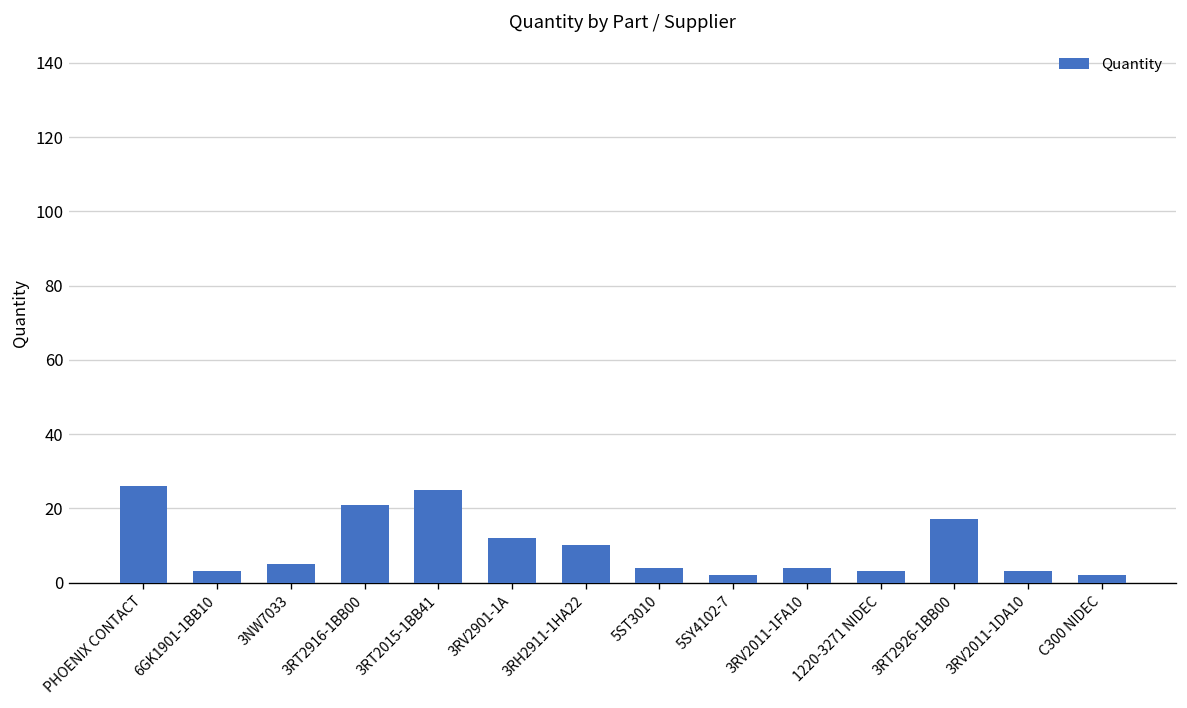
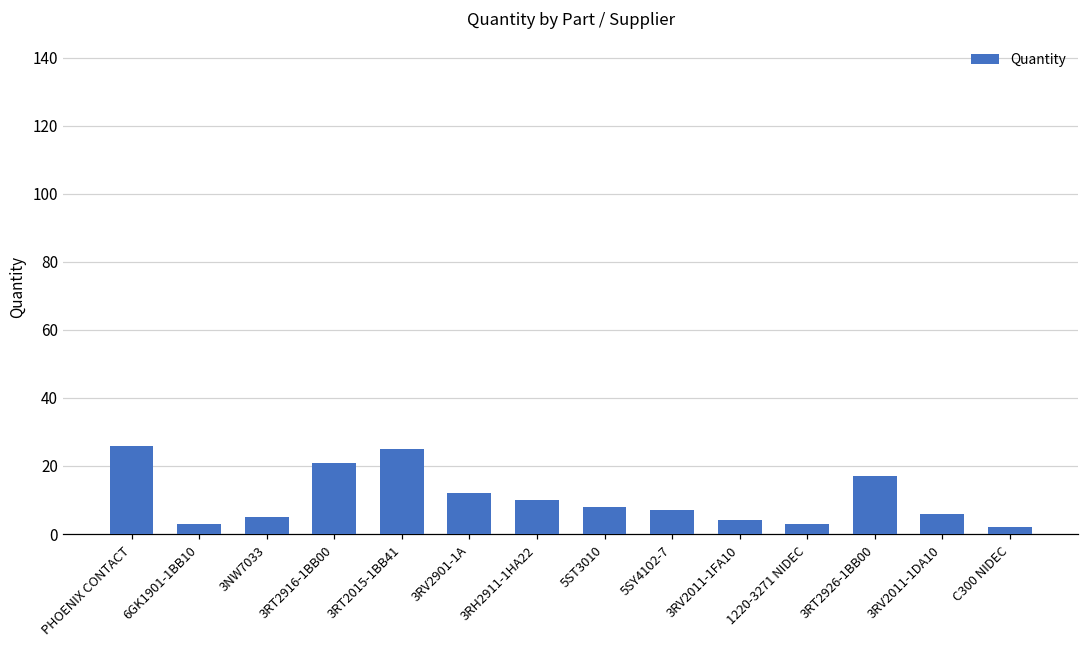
5ST3010: 4 -> 8
5SY4102-7: 2 -> 7
3RV2011-1DA10: 3 -> 6
